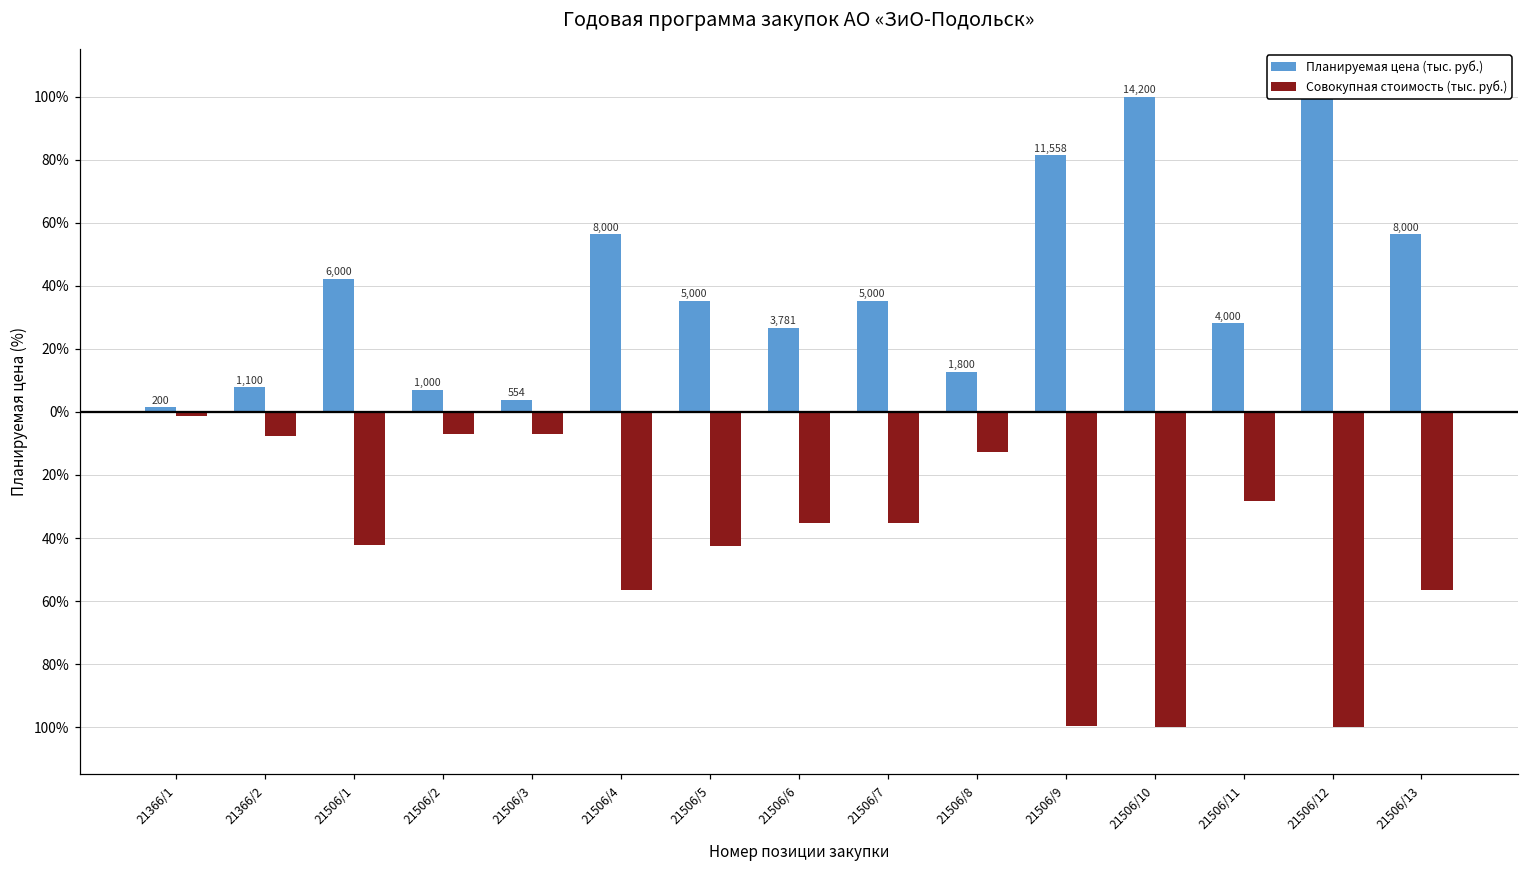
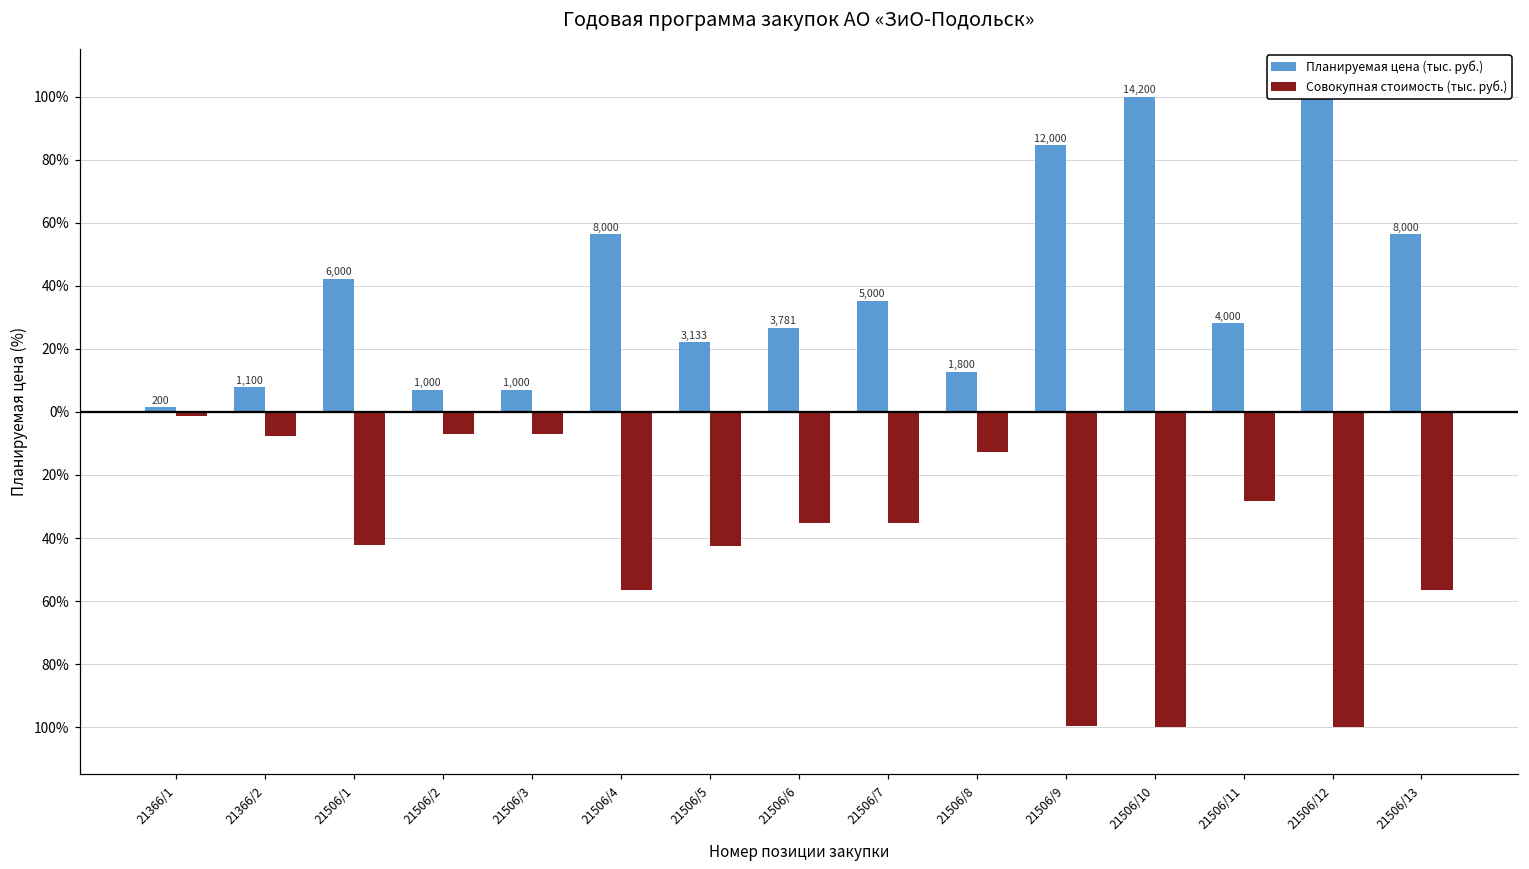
Планируемая цена (тыс. руб.), 21506/3: 554 -> 1,000
Планируемая цена (тыс. руб.), 21506/5: 5,000 -> 3,133
Планируемая цена (тыс. руб.), 21506/9: 11,558 -> 12,000
